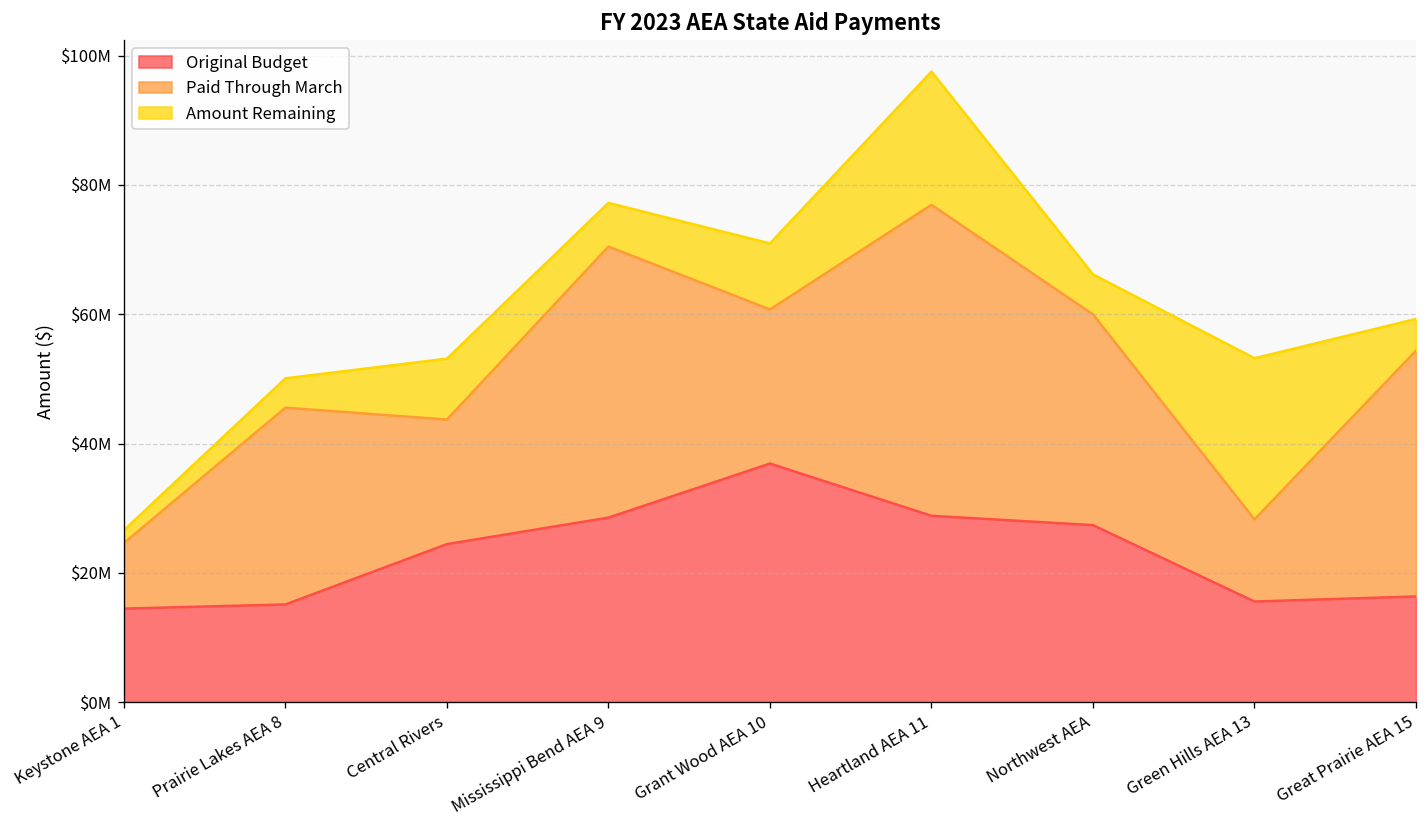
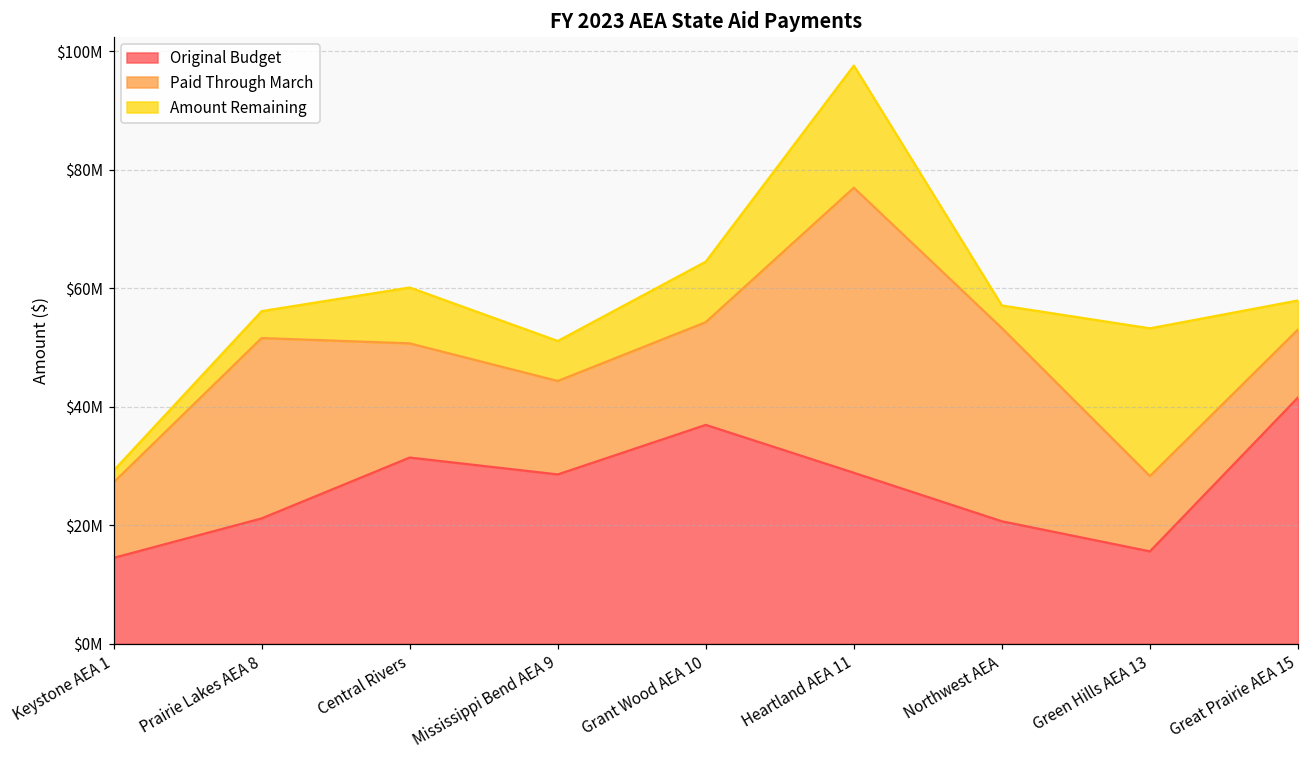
Paid Through March, Keystone AEA 1: $10000000 -> $13000000
Original Budget, Prairie Lakes AEA 8: $15000000 -> $21000000
Original Budget, Central Rivers: $24000000 -> $31000000
Paid Through March, Mississippi Bend AEA 9: $42000000 -> $16000000
Paid Through March, Grant Wood AEA 10: $24000000 -> $17000000
Original Budget, Northwest AEA: $27000000 -> $21000000
Amount Remaining, Northwest AEA: $6000000 -> $4000000
Original Budget, Great Prairie AEA 15: $16000000 -> $42000000
Paid Through March, Great Prairie AEA 15: $38000000 -> $11000000
